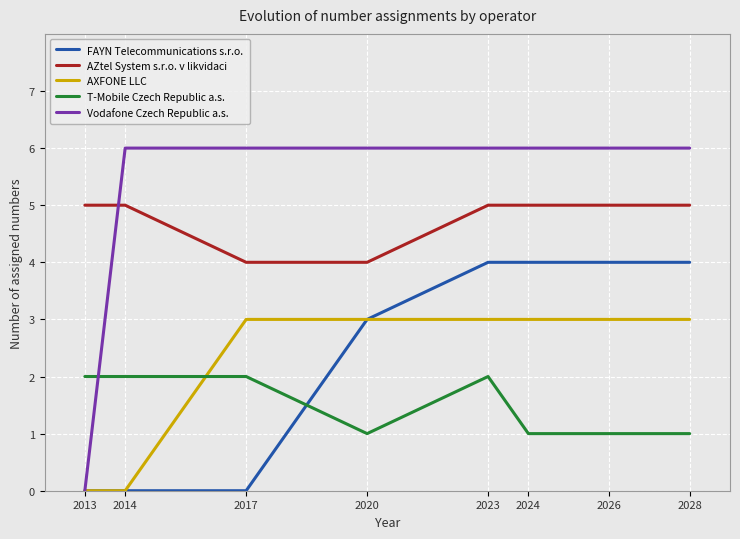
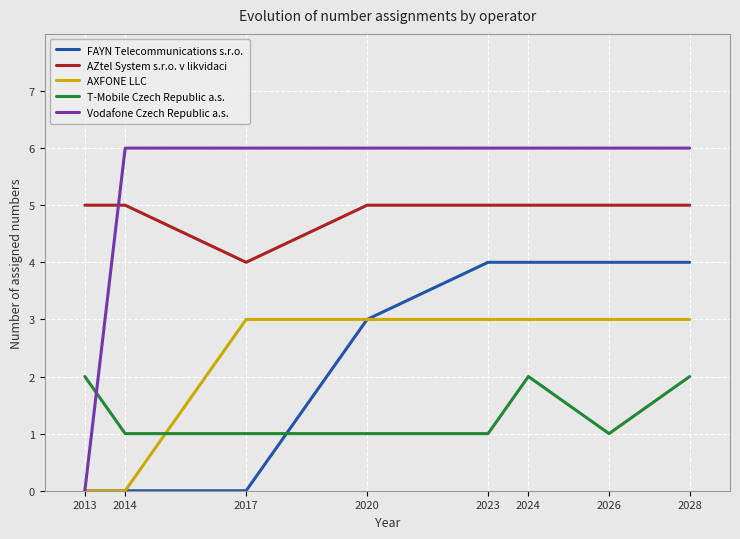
T-Mobile Czech Republic a.s., 2014: 2 -> 1
T-Mobile Czech Republic a.s., 2017: 2 -> 1
AZtel System s.r.o. v likvidaci, 2020: 4 -> 5
T-Mobile Czech Republic a.s., 2023: 2 -> 1
T-Mobile Czech Republic a.s., 2024: 1 -> 2
T-Mobile Czech Republic a.s., 2028: 1 -> 2
